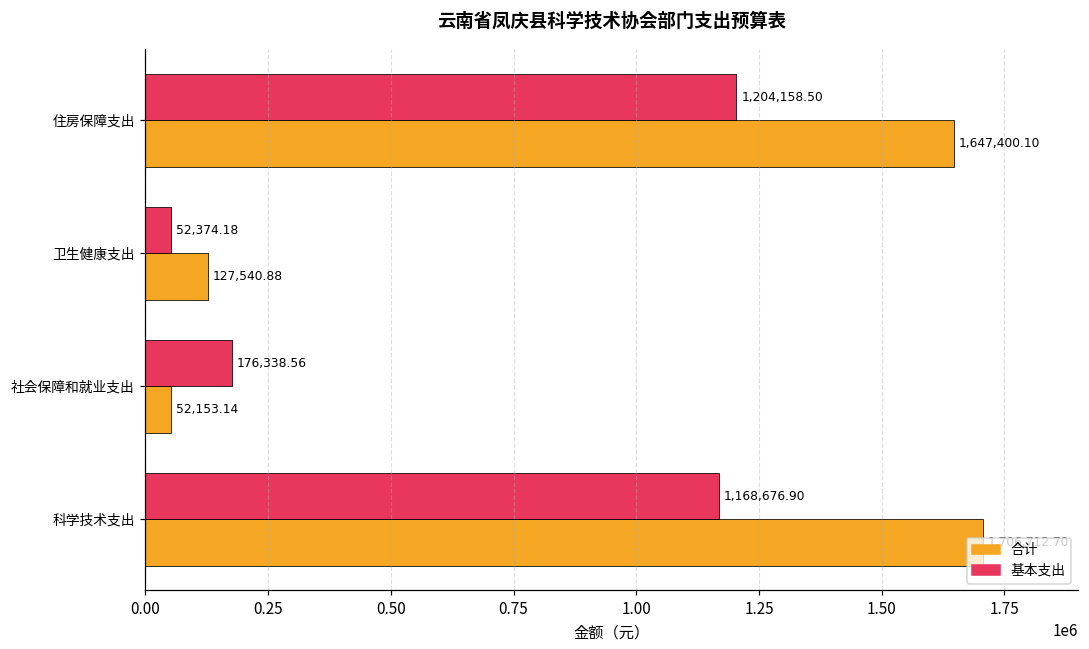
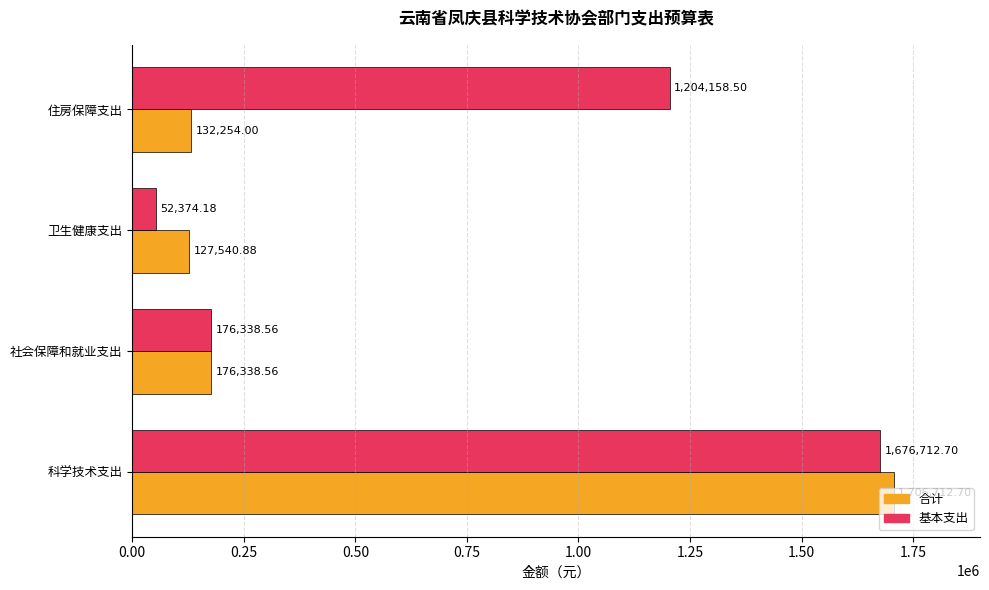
合计, 住房保障支出: 1,647,400.10 -> 132,254.00
合计, 社会保障和就业支出: 52,153.14 -> 176,338.56
基本支出, 科学技术支出: 1,168,676.90 -> 1,676,712.70
